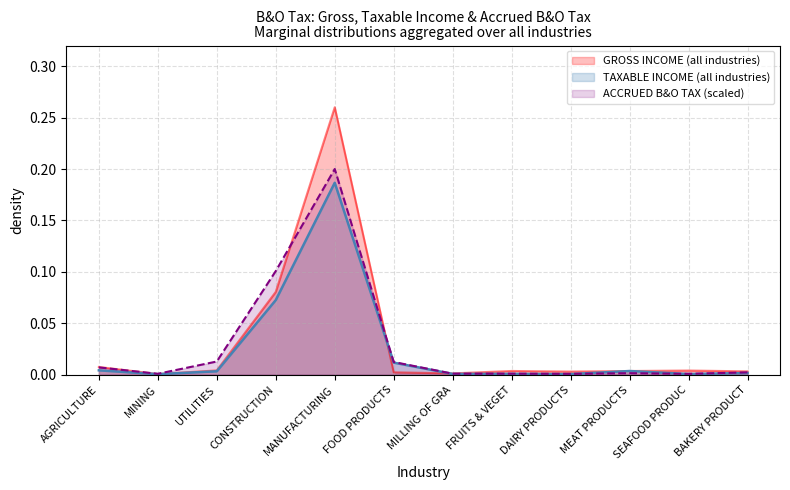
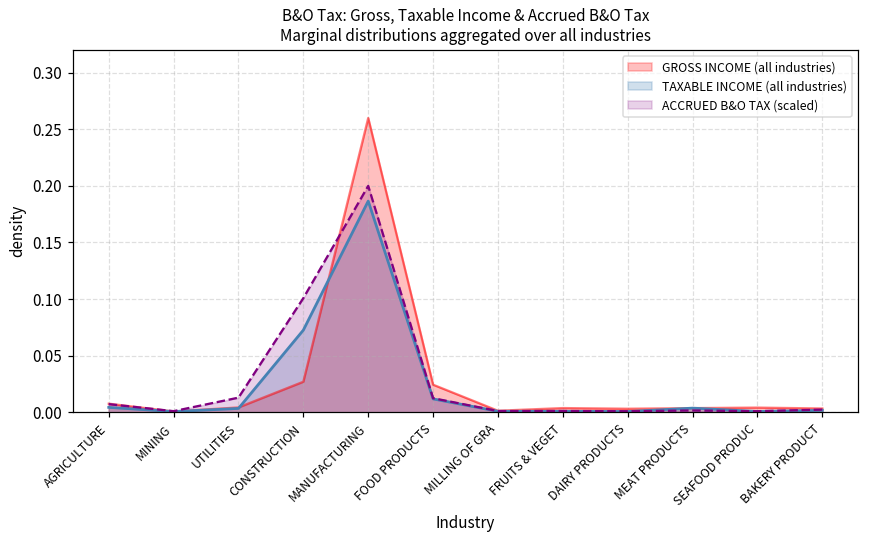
GROSS INCOME (all industries), CONSTRUCTION: 0.081 -> 0.027
GROSS INCOME (all industries), FOOD PRODUCTS: 0.002 -> 0.024
